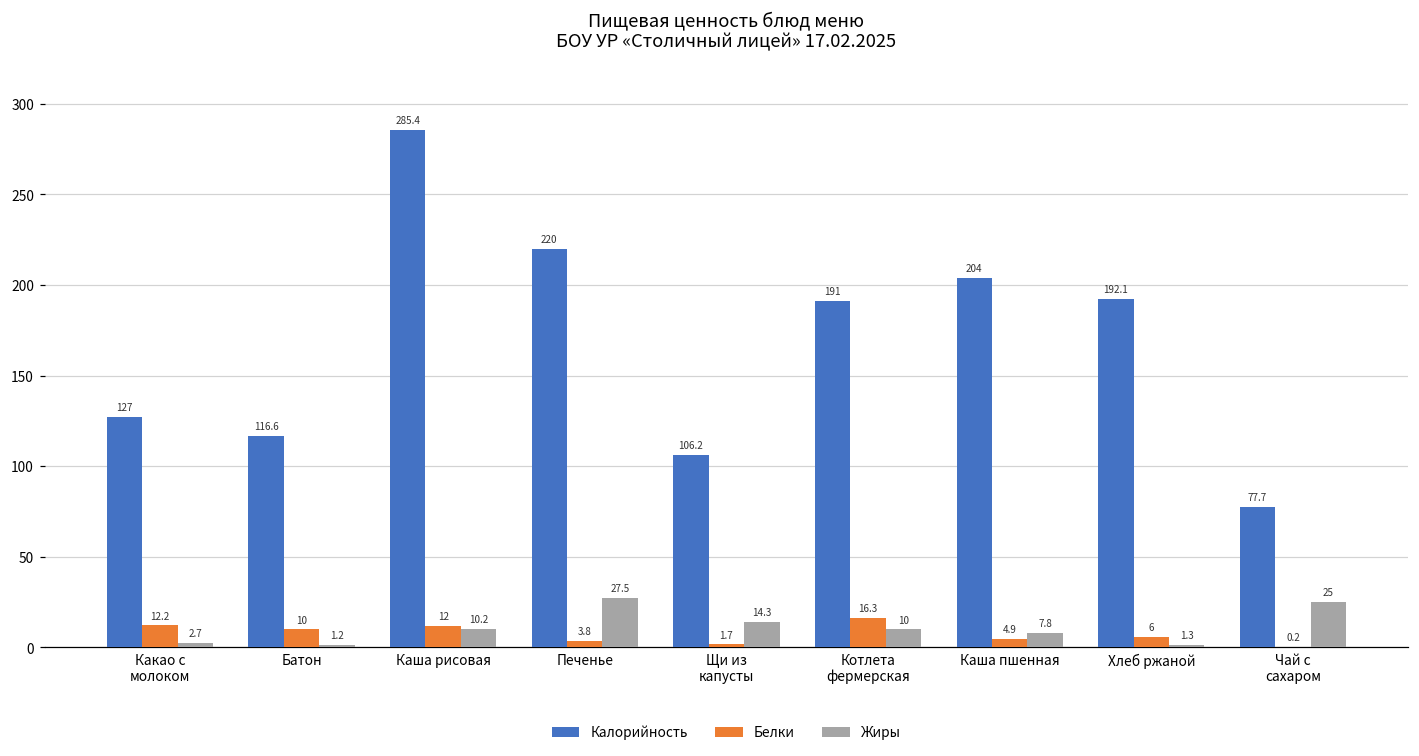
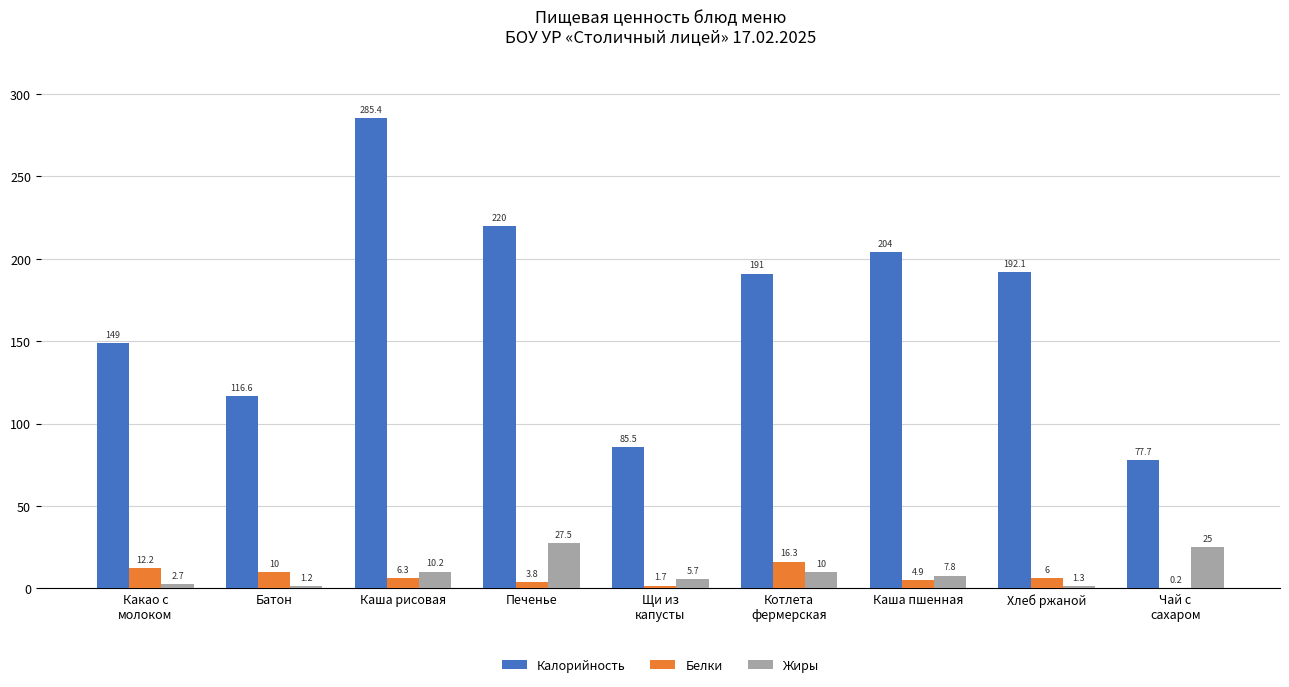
Калорийность, Какао с молоком: 127 -> 149
Белки, Каша рисовая: 12 -> 6.3
Калорийность, Щи из капусты: 106.2 -> 85.5
Жиры, Щи из капусты: 14.3 -> 5.7
